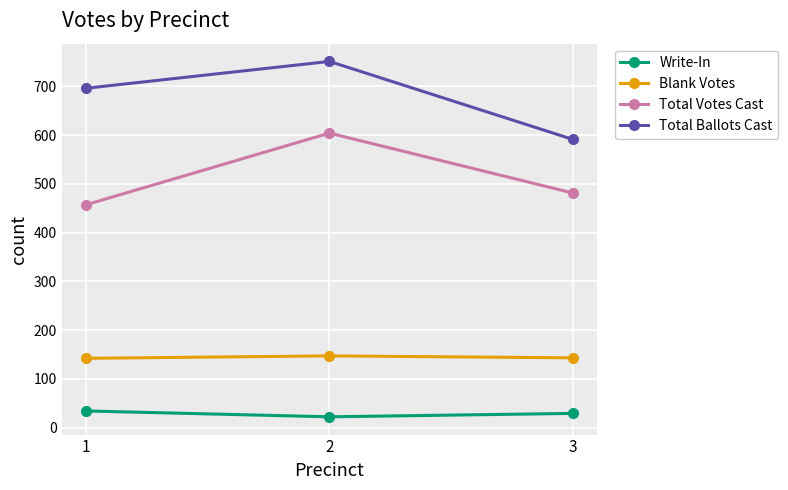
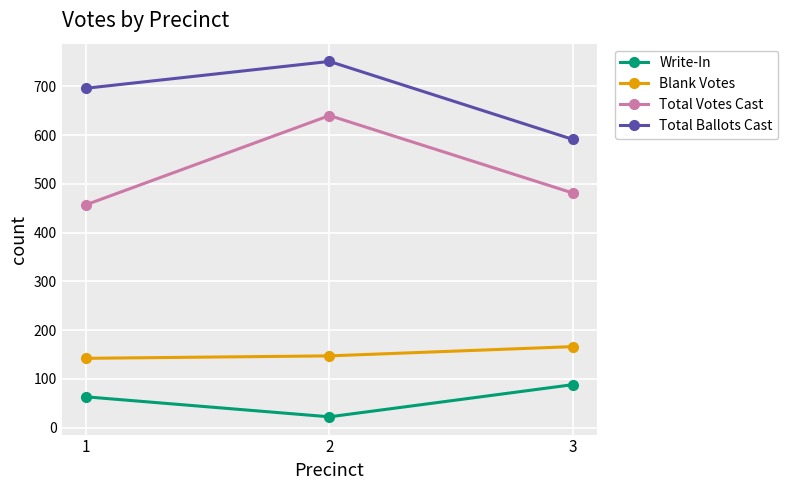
Write-In, 1: 30 -> 60
Total Votes Cast, 2: 600 -> 640
Write-In, 3: 30 -> 90
Blank Votes, 3: 140 -> 170
